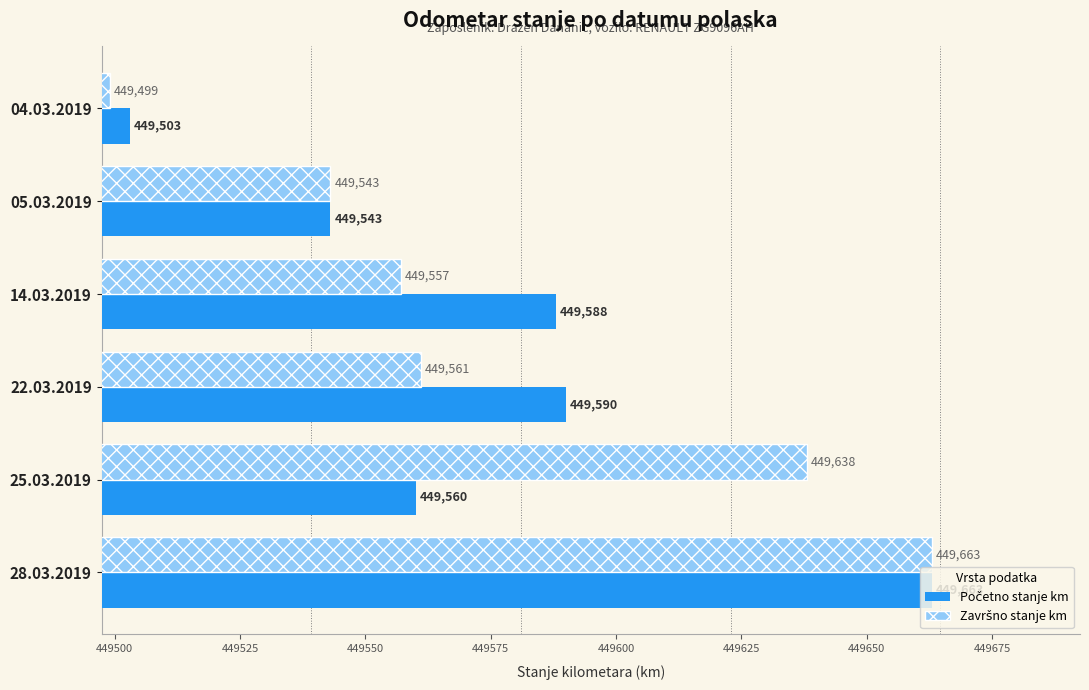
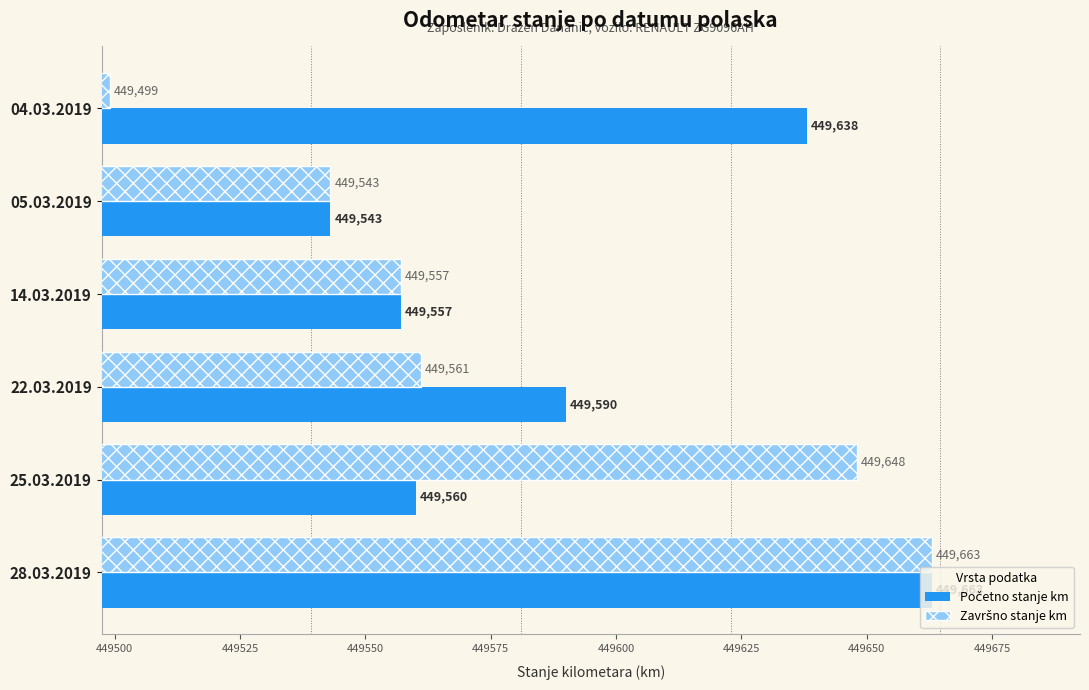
Početno stanje km, 04.03.2019: 449,503 -> 449,638
Početno stanje km, 14.03.2019: 449,588 -> 449,557
Završno stanje km, 25.03.2019: 449,638 -> 449,648
